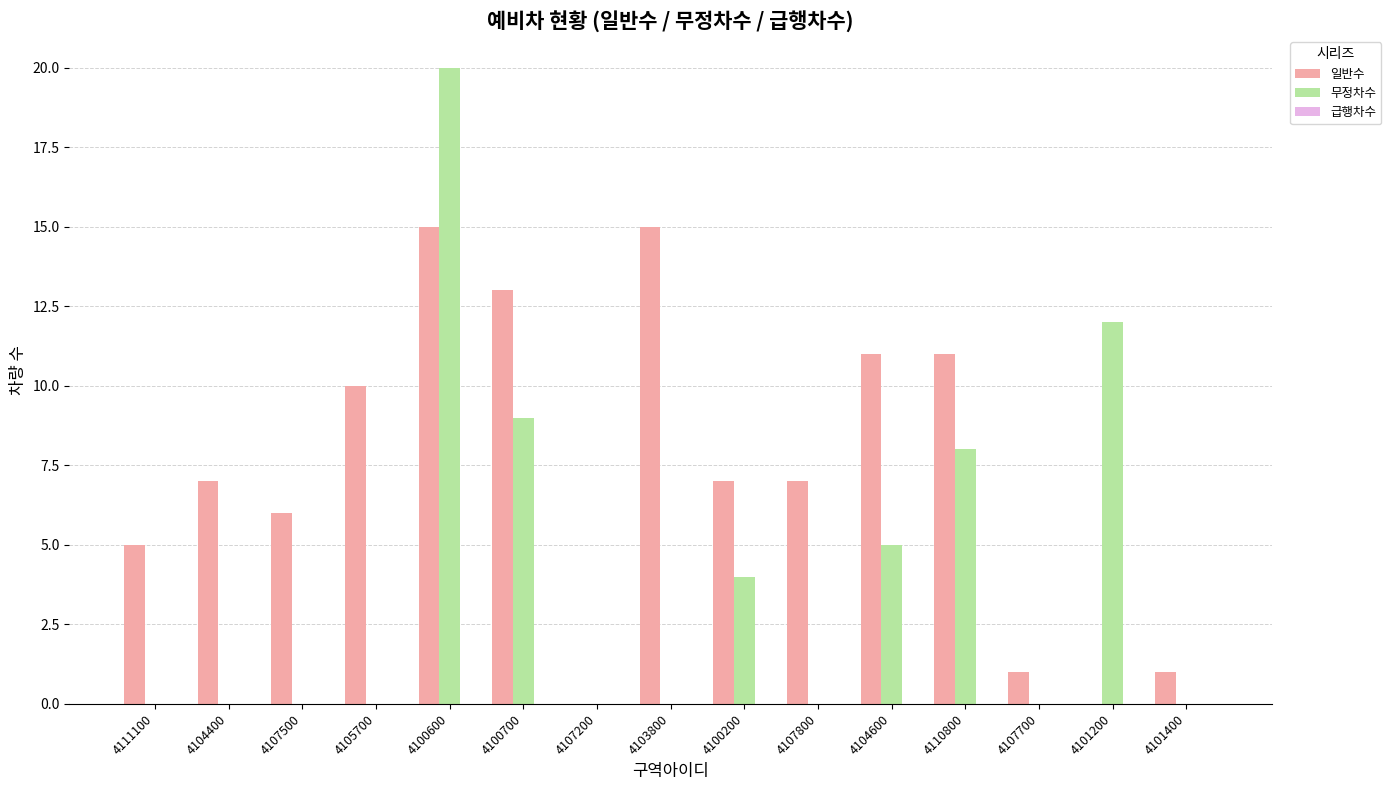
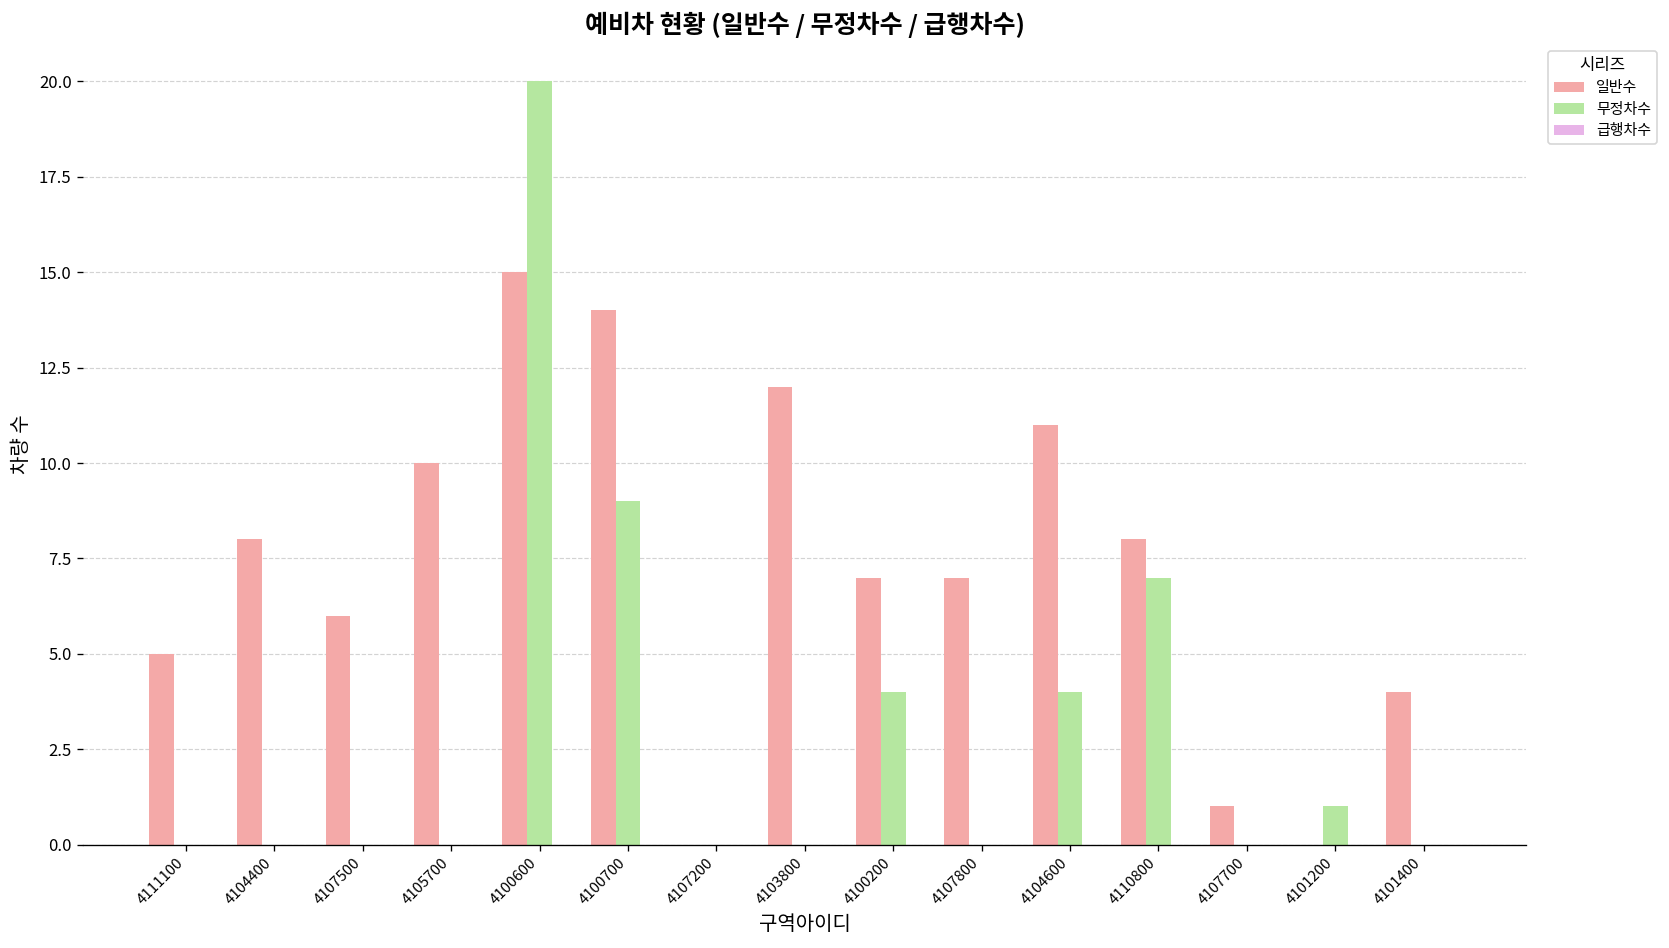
일반수, 4104400: 7 -> 8
일반수, 4100700: 13 -> 14
일반수, 4103800: 15 -> 12
무정차수, 4104600: 5 -> 4
일반수, 4110800: 11 -> 8
무정차수, 4110800: 8 -> 7
무정차수, 4101200: 12 -> 1
일반수, 4101400: 1 -> 4
